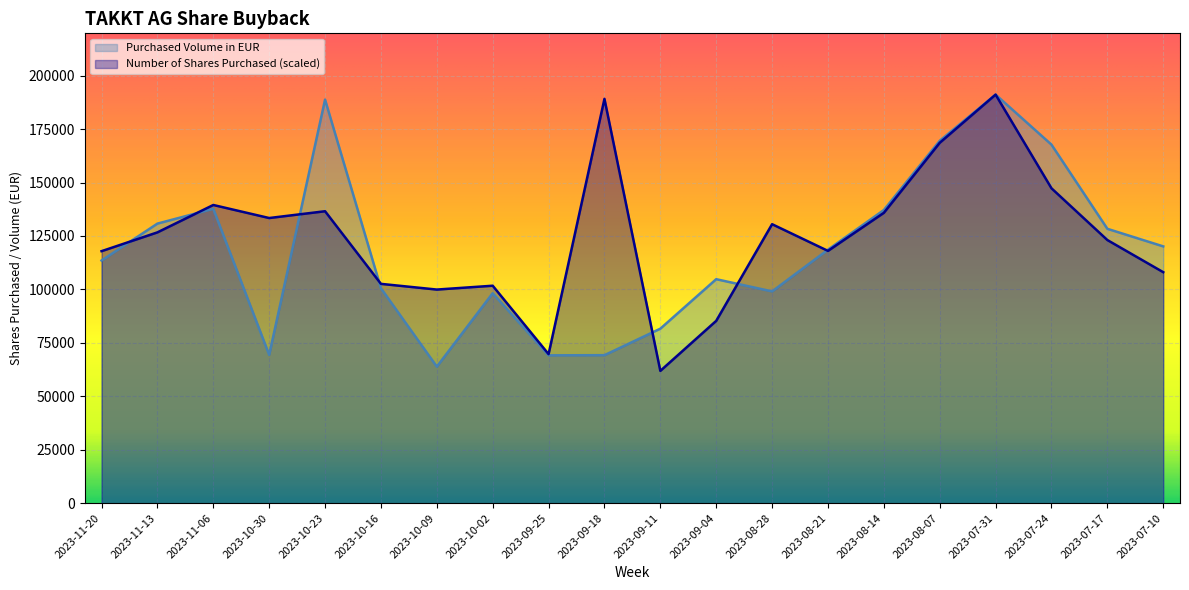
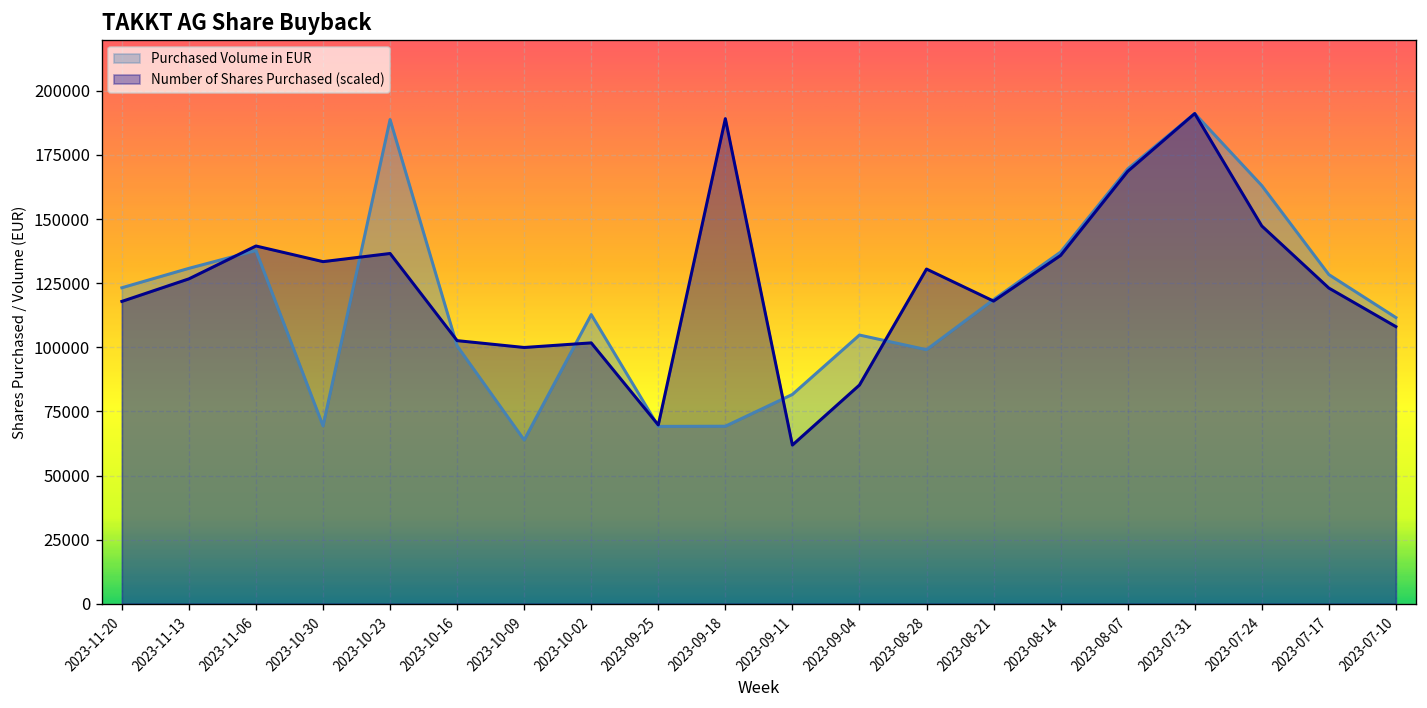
Purchased Volume in EUR, 2023-11-20: 114000 -> 123000
Purchased Volume in EUR, 2023-10-02: 98000 -> 113000
Purchased Volume in EUR, 2023-07-24: 168000 -> 163000
Purchased Volume in EUR, 2023-07-10: 120000 -> 112000
